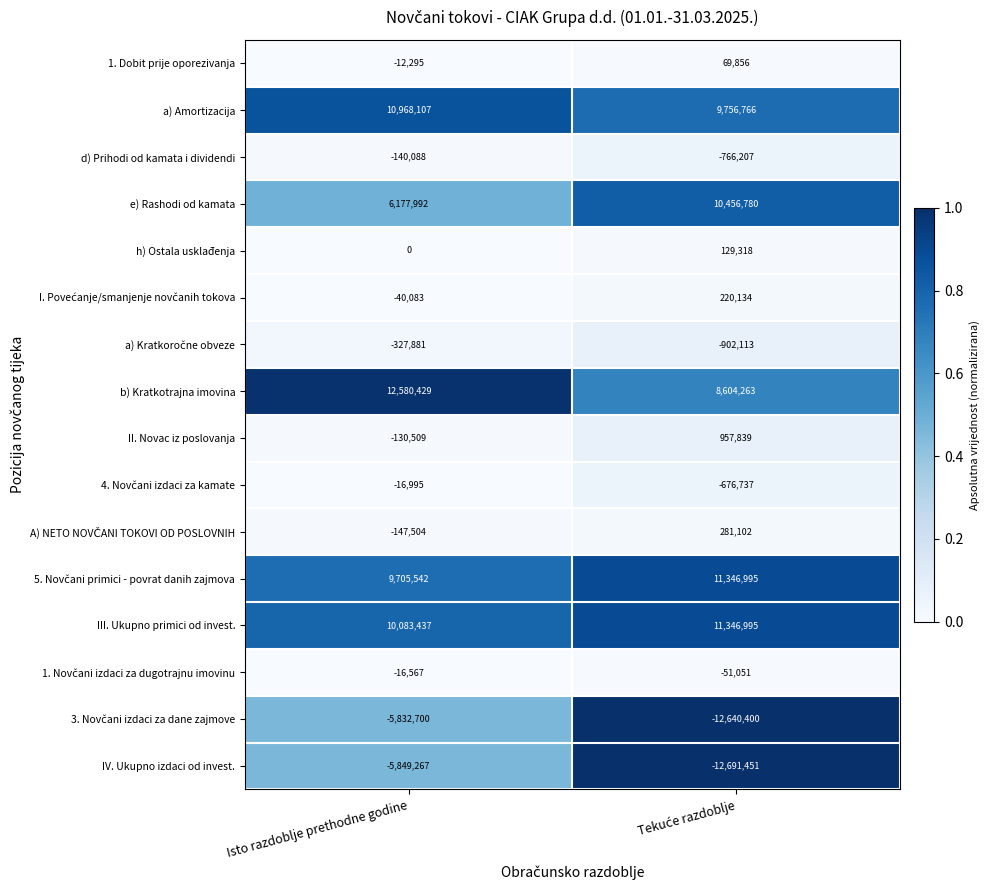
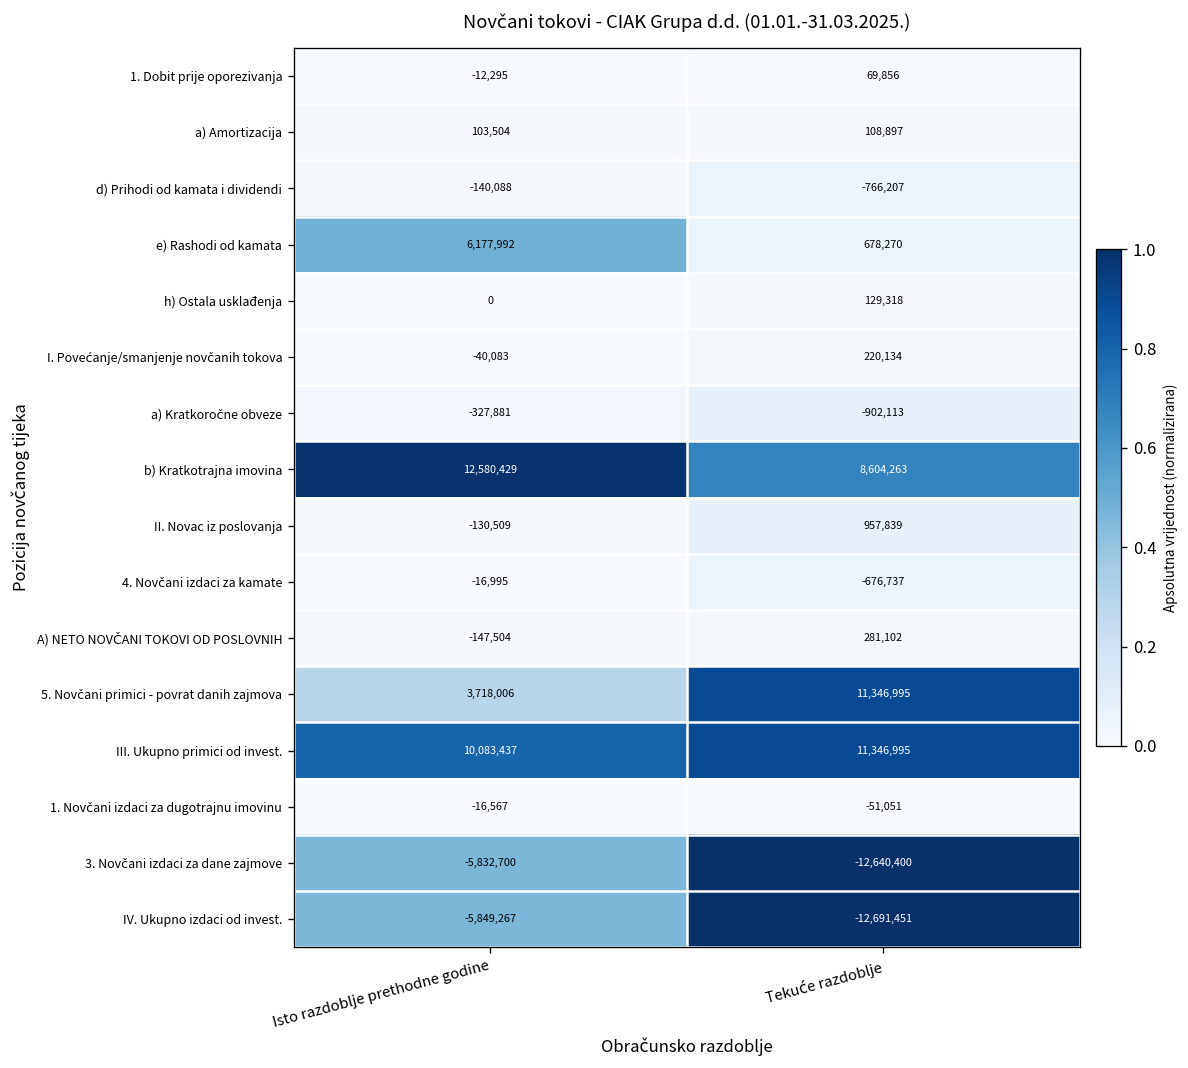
a) Amortizacija, Isto razdoblje prethodne godine: 10,968,107 -> 103,504
a) Amortizacija, Tekuće razdoblje: 9,756,766 -> 108,897
e) Rashodi od kamata, Tekuće razdoblje: 10,456,780 -> 678,270
5. Novčani primici - povrat danih zajmova, Isto razdoblje prethodne godine: 9,705,542 -> 3,718,006
